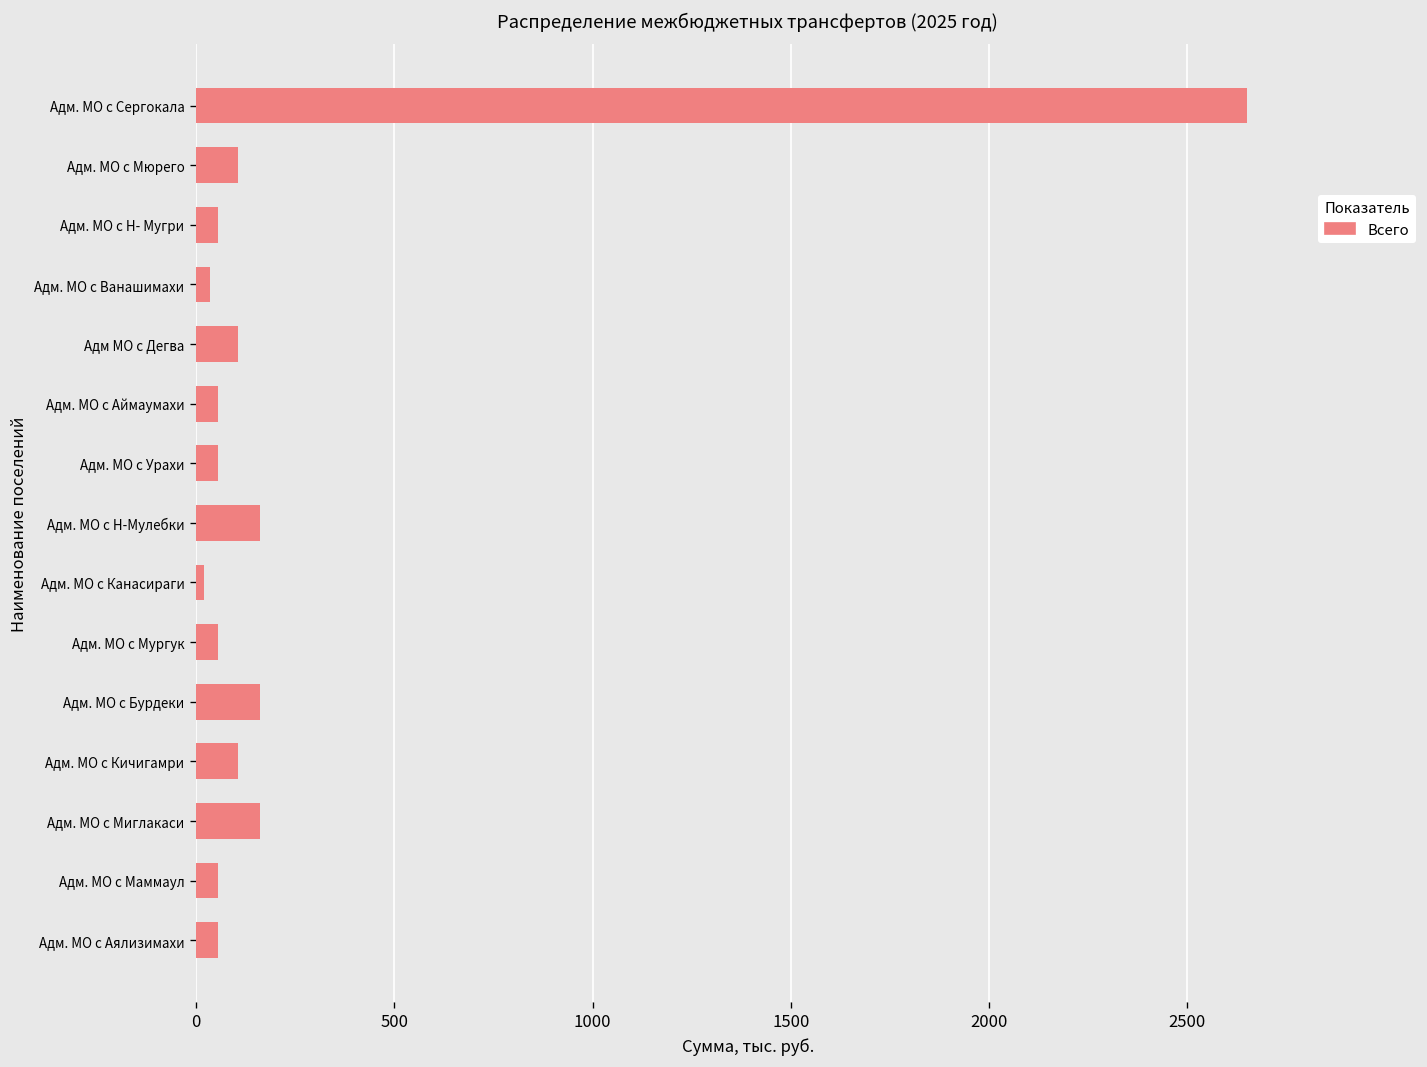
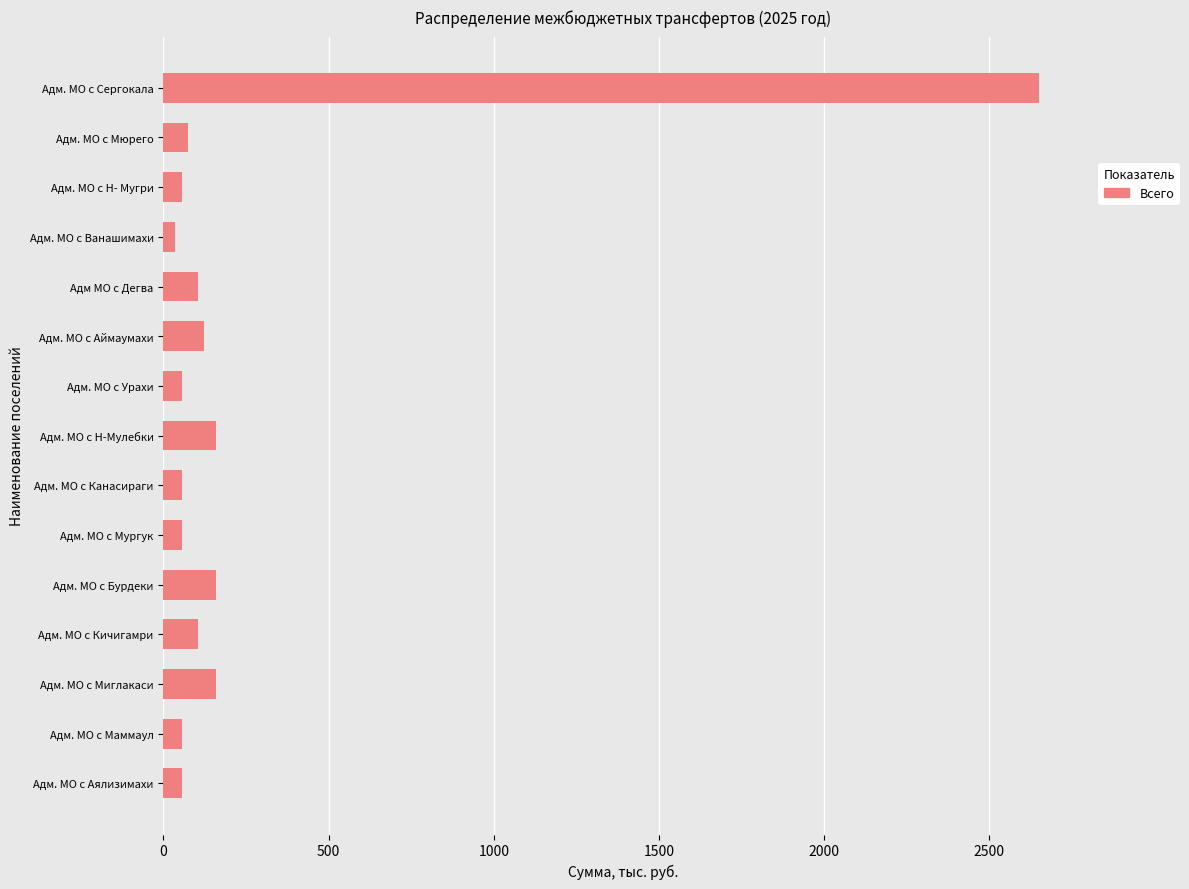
Адм. МО с Мюрего: 110 -> 70
Адм. МО с Аймаумахи: 60 -> 120
Адм. МО с Канасираги: 20 -> 60
